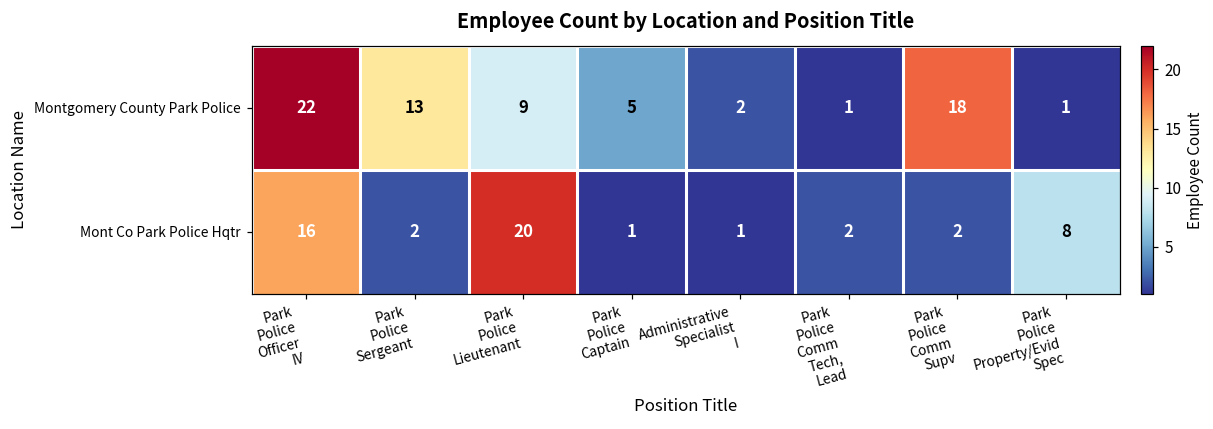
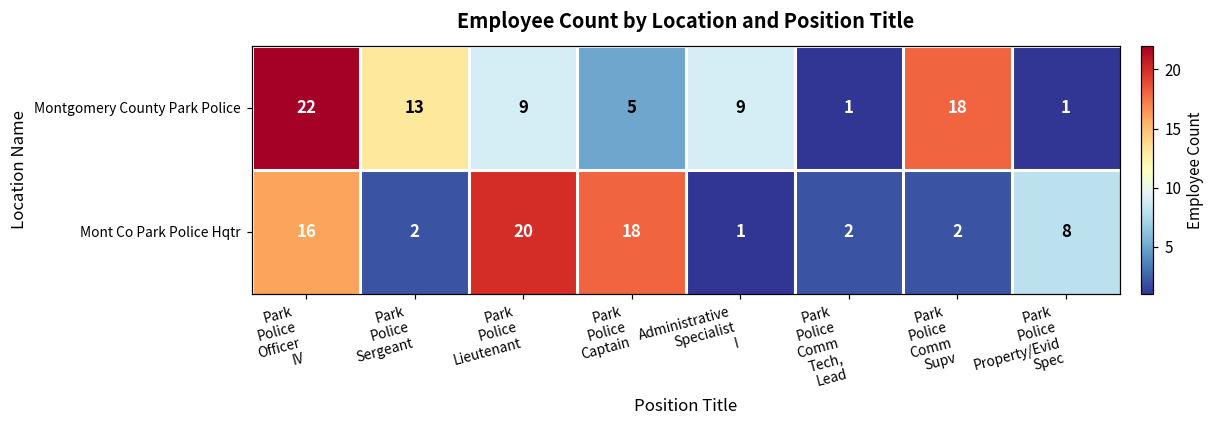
Montgomery County Park Police, Administrative Specialist I: 2 -> 9
Mont Co Park Police Hqtr, Park Police Captain: 1 -> 18
